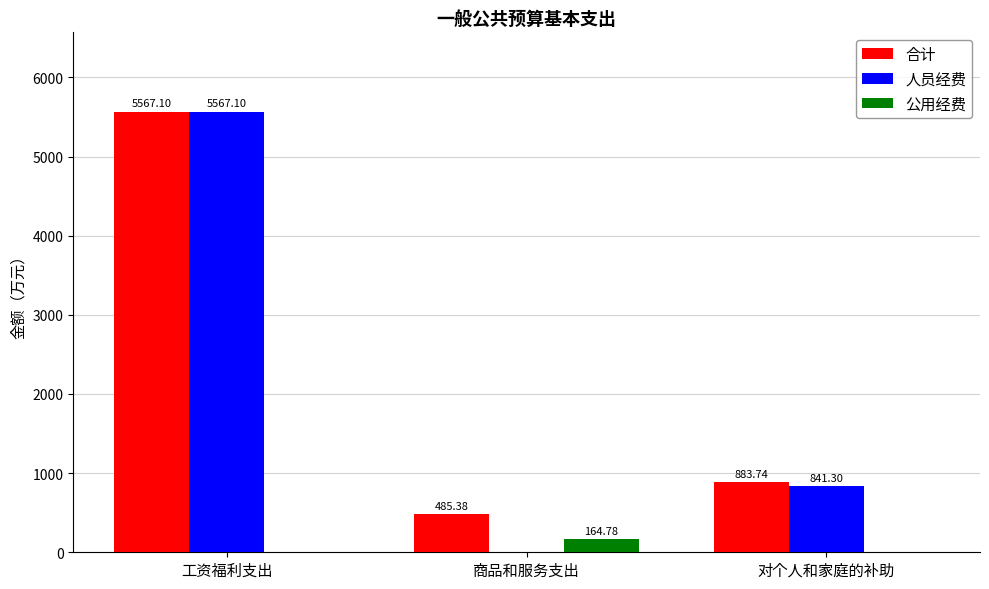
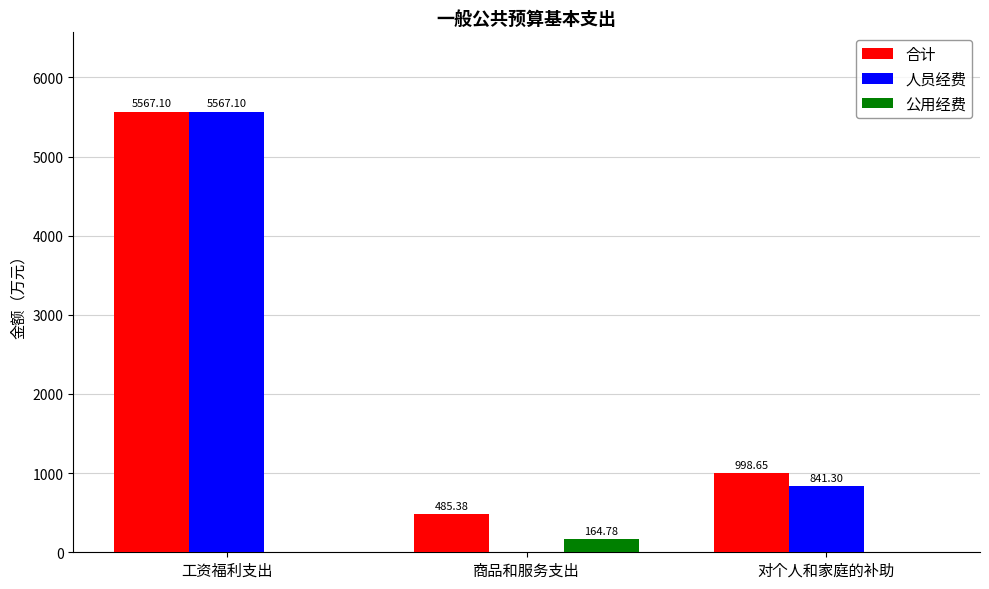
合计, 对个人和家庭的补助: 883.74 -> 998.65
